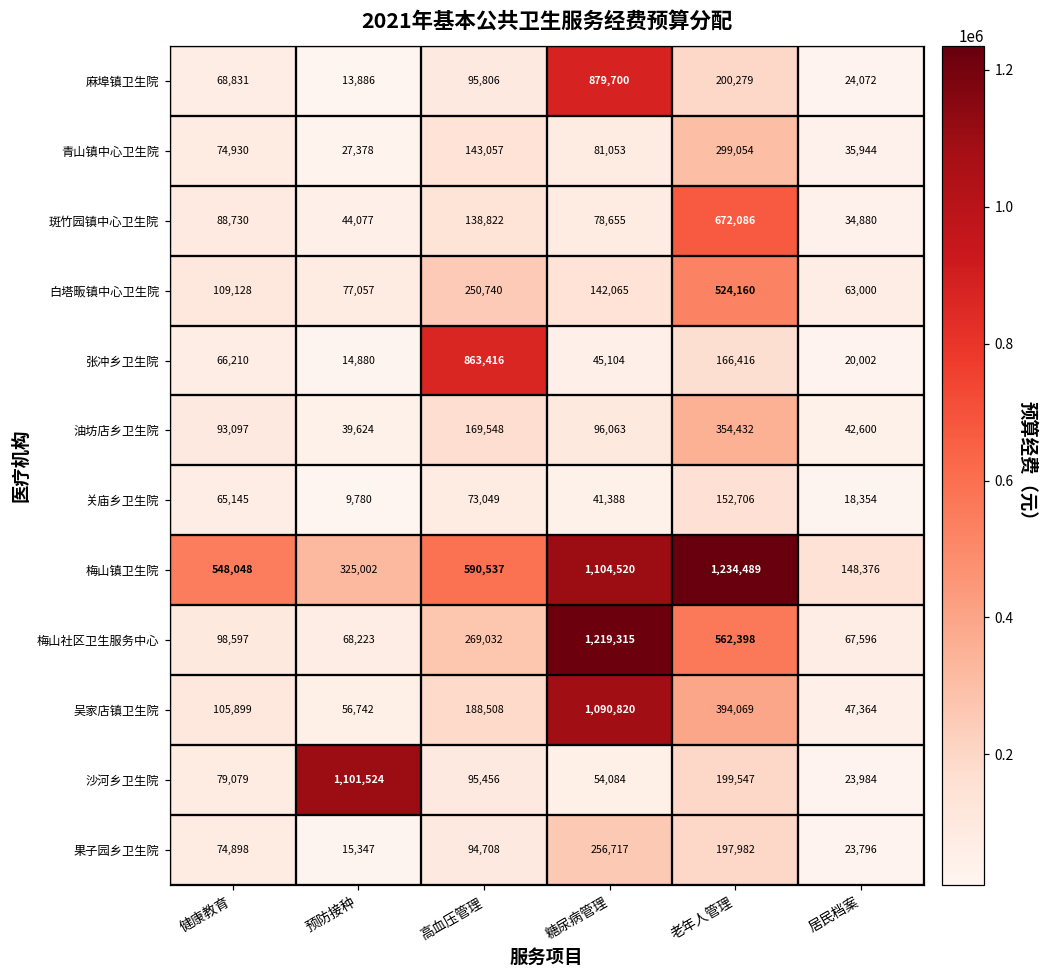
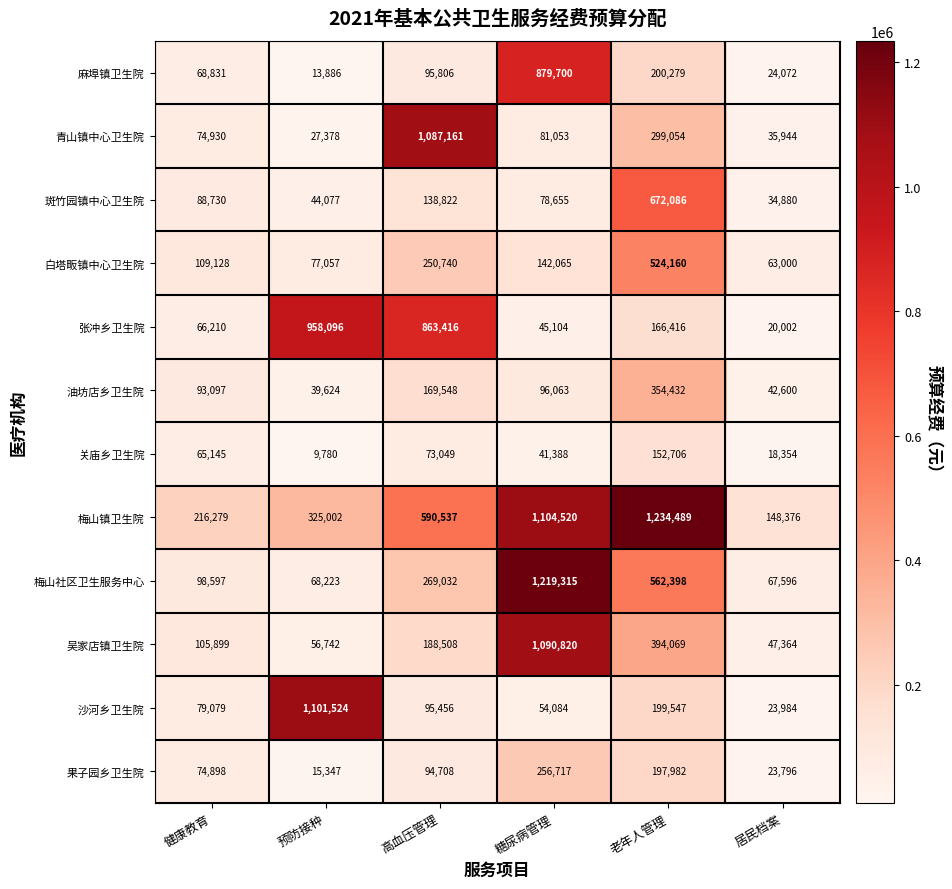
青山镇中心卫生院, 高血压管理: 143,057 -> 1,087,161
张冲乡卫生院, 预防接种: 14,880 -> 958,096
梅山镇卫生院, 健康教育: 548,048 -> 216,279
